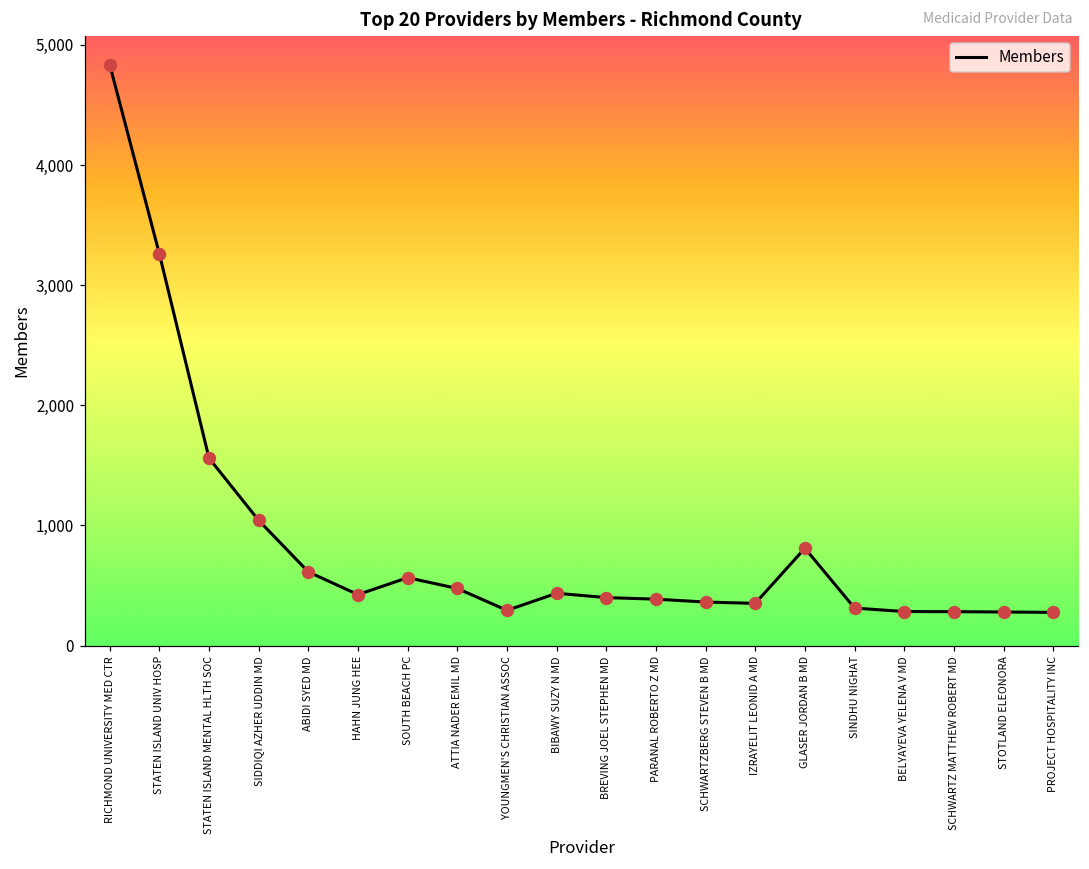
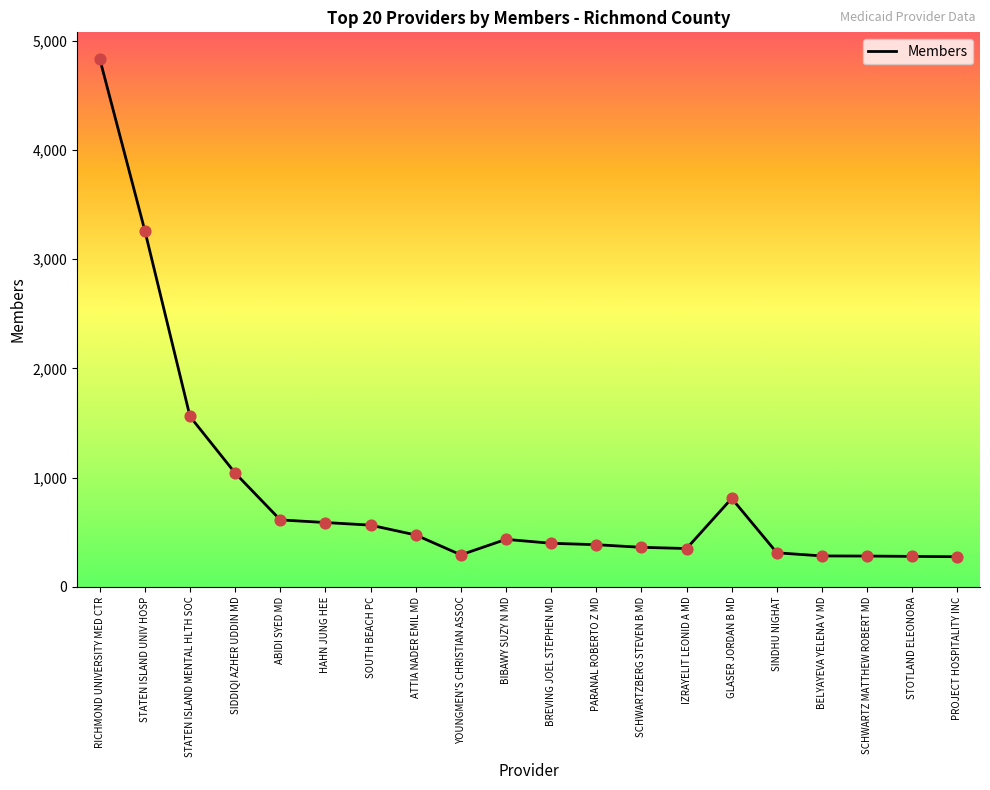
HAHN JUNG HEE: 420 -> 590
